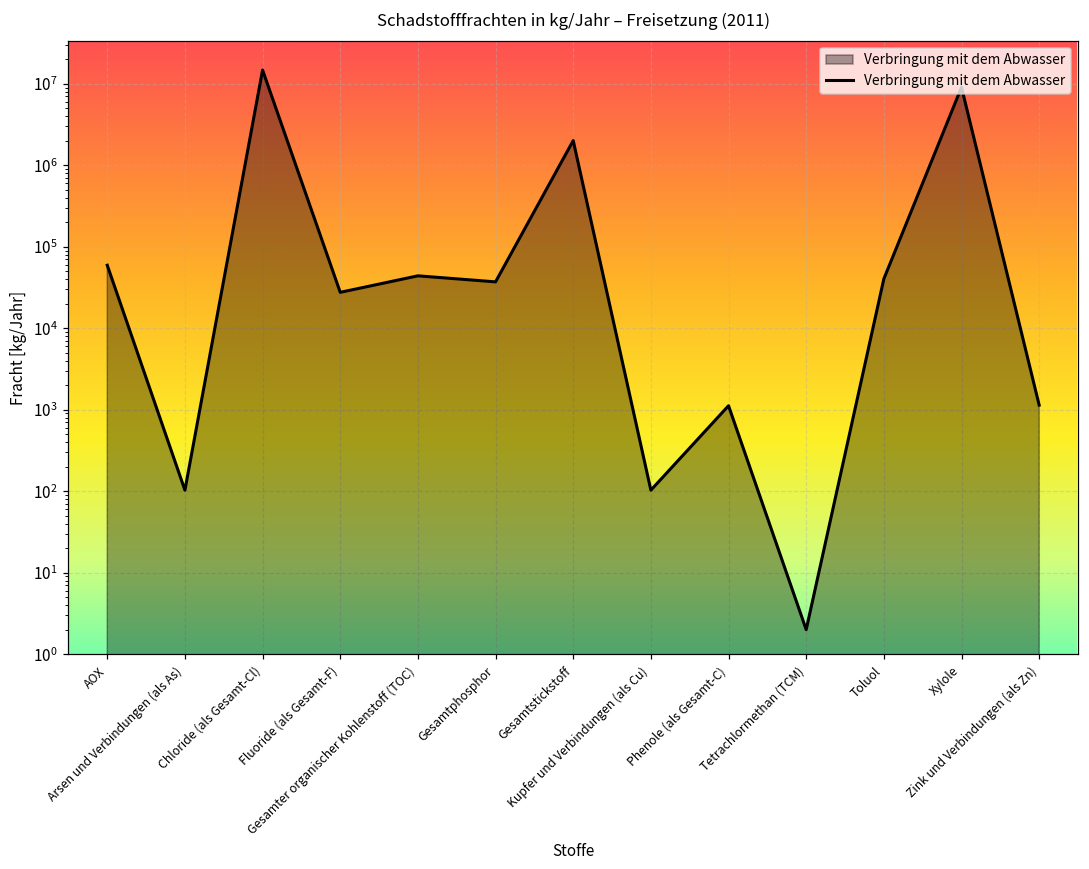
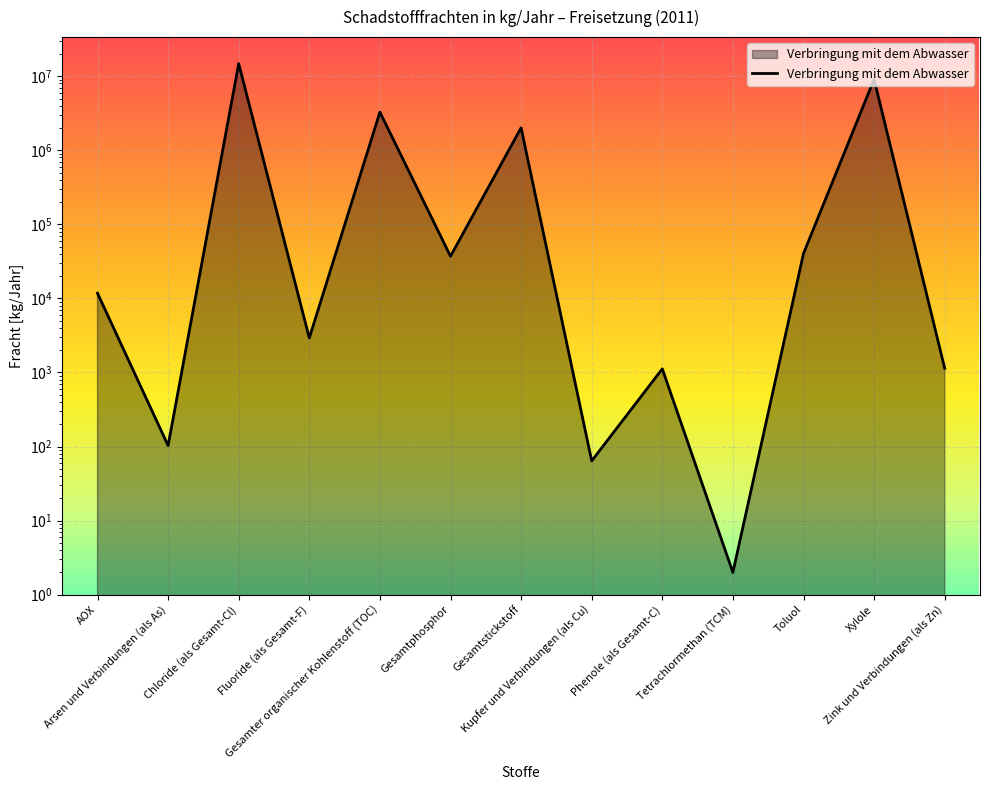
AOX: 60000 -> 12000
Fluoride (als Gesamt-F): 28000 -> 2900
Gesamter organischer Kohlenstoff (TOC): 40000 -> 3000000
Kupfer und Verbindungen (als Cu): 100 -> 60
